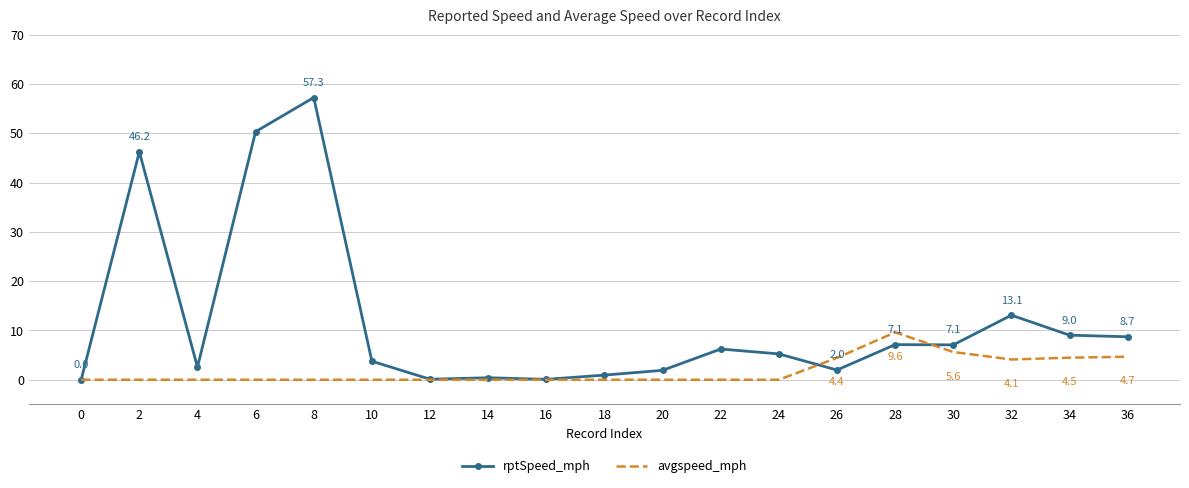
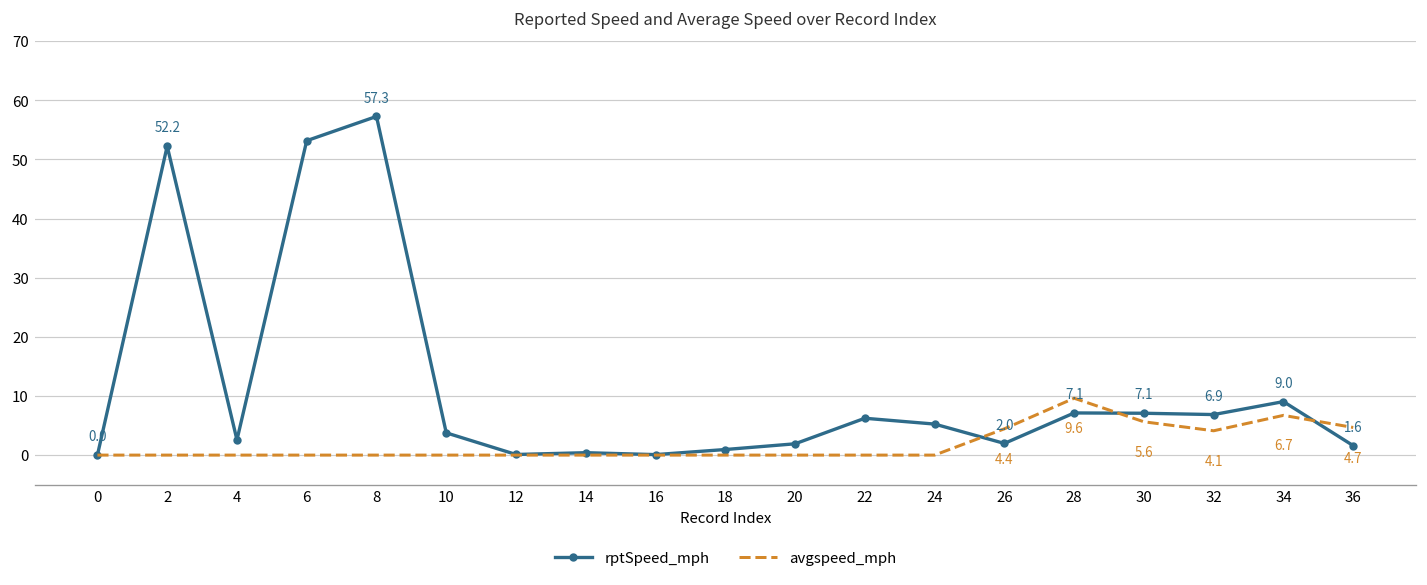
rptSpeed_mph, 2: 46.2 -> 52.2
rptSpeed_mph, 6: 50 -> 53
rptSpeed_mph, 32: 13.1 -> 6.9
avgspeed_mph, 34: 4.5 -> 6.7
rptSpeed_mph, 36: 8.7 -> 1.6
